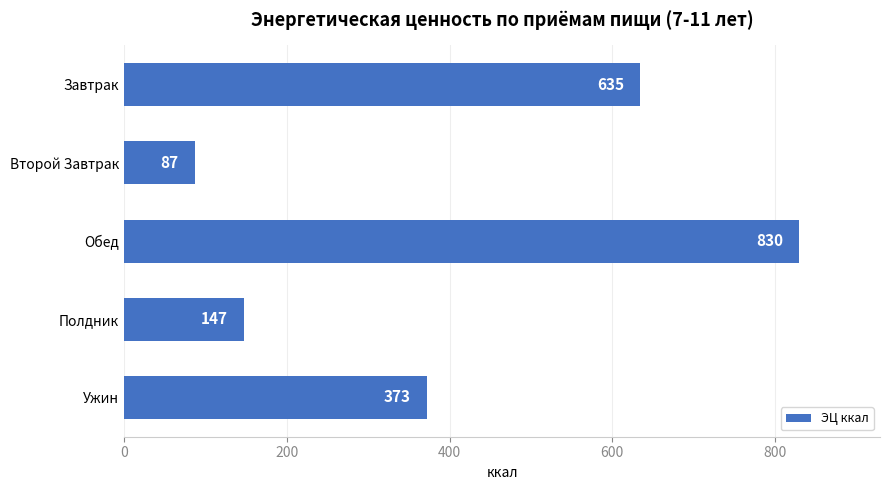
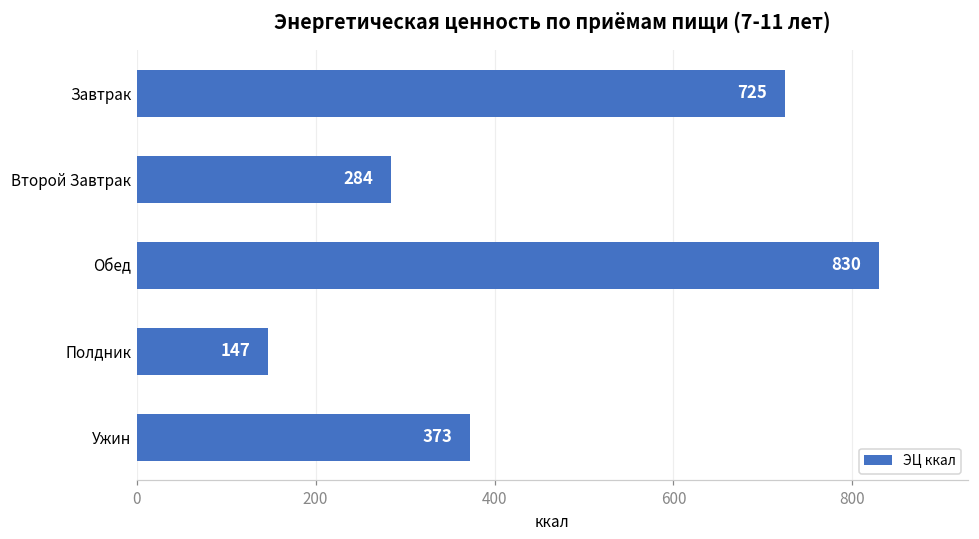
Завтрак: 635 -> 725
Второй Завтрак: 87 -> 284
